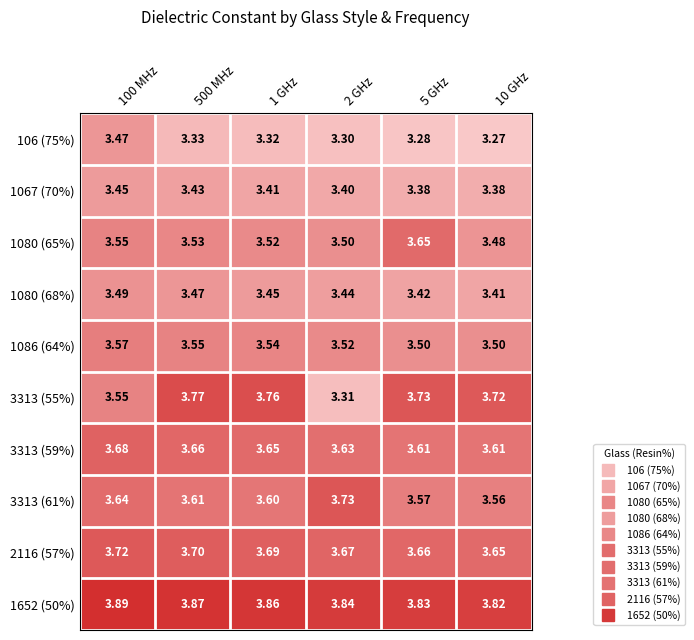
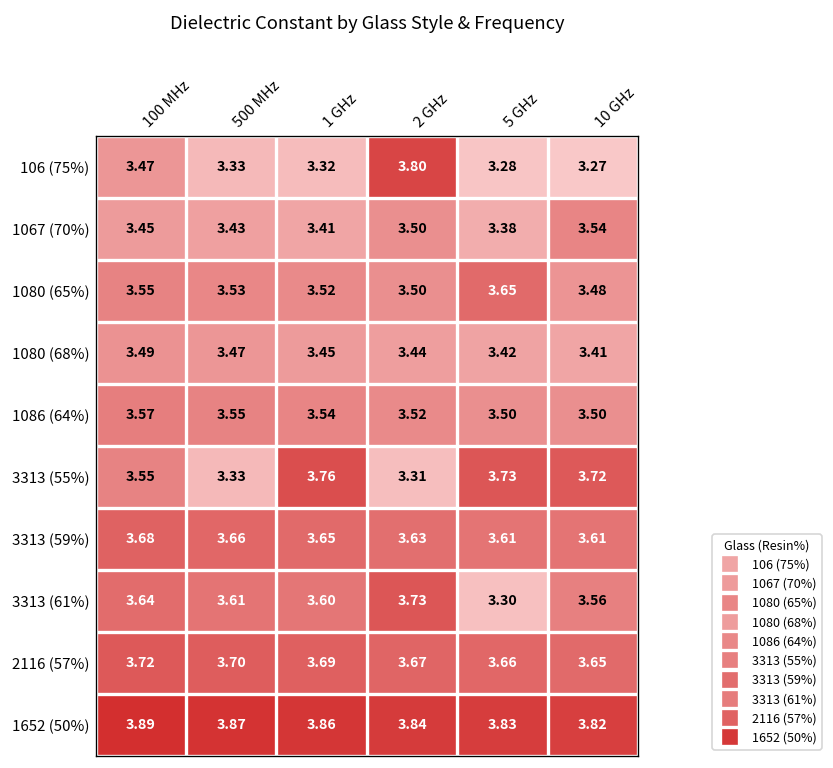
106 (75%), 2 GHz: 3.30 -> 3.80
1067 (70%), 2 GHz: 3.40 -> 3.50
1067 (70%), 10 GHz: 3.38 -> 3.54
3313 (55%), 500 MHz: 3.77 -> 3.33
3313 (61%), 5 GHz: 3.57 -> 3.30
